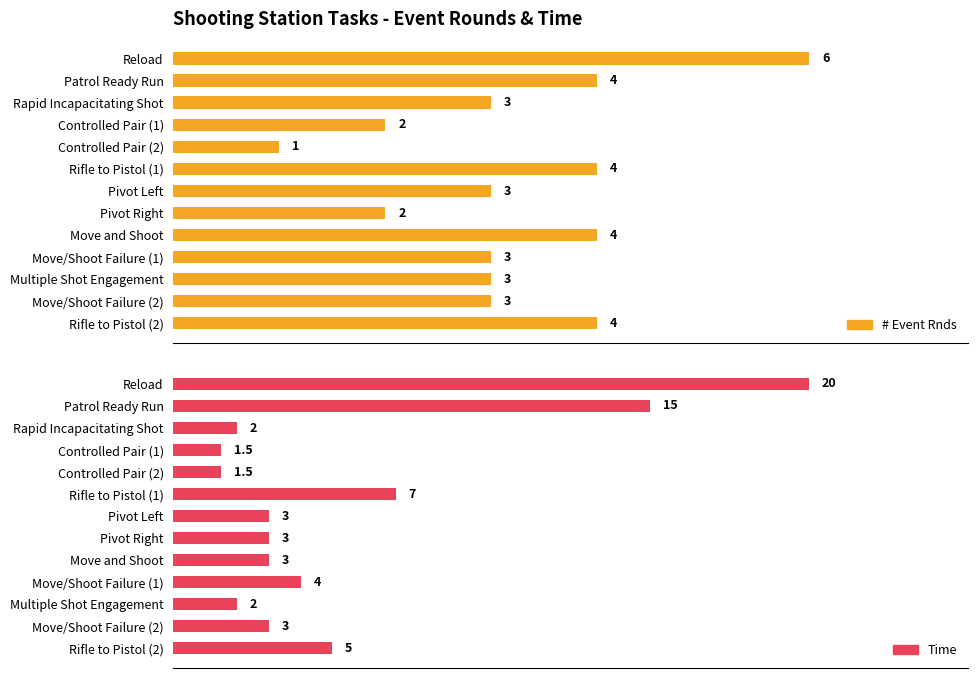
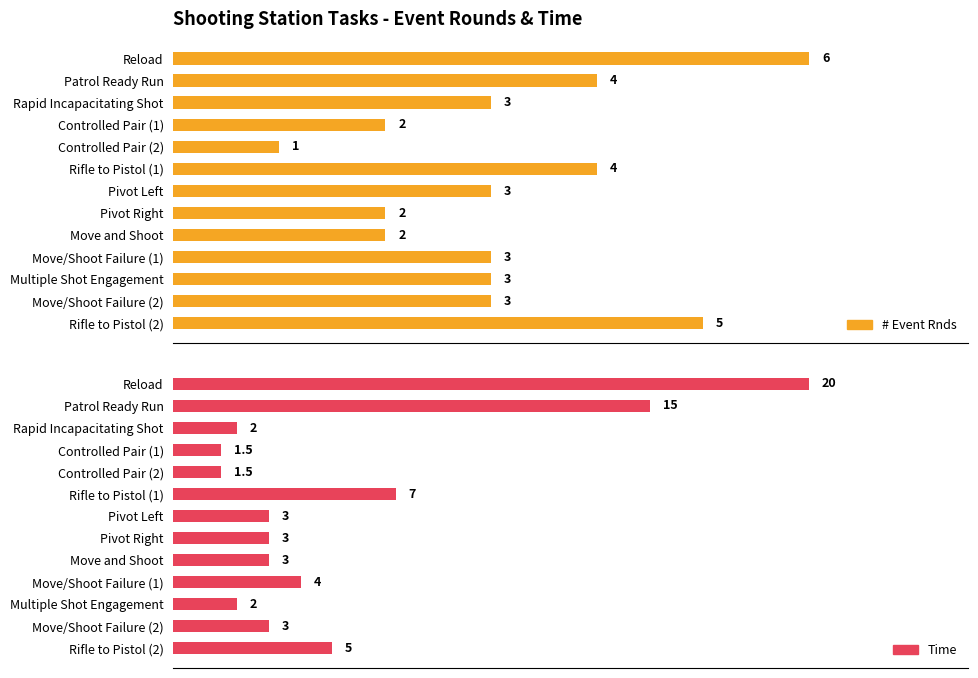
Shooting Station Tasks - Event Rounds & Time, Move and Shoot: 4 -> 2
Shooting Station Tasks - Event Rounds & Time, Rifle to Pistol (2): 4 -> 5
